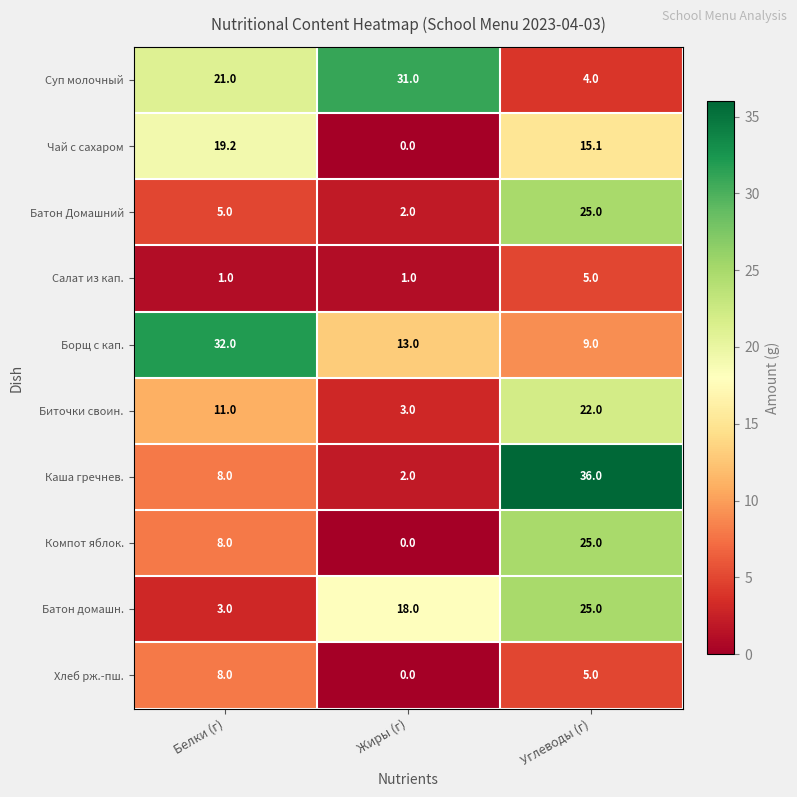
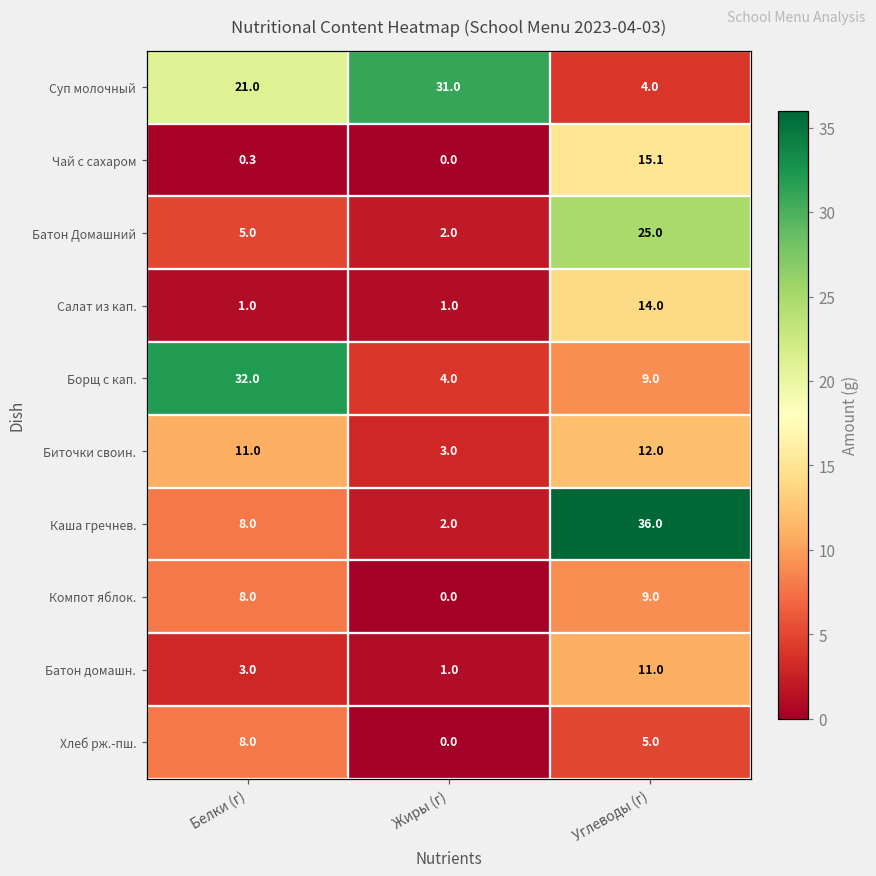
Чай с сахаром, Белки (г): 19.2 -> 0.3
Салат из кап., Углеводы (г): 5.0 -> 14.0
Борщ с кап., Жиры (г): 13.0 -> 4.0
Биточки своин., Углеводы (г): 22.0 -> 12.0
Компот яблок., Углеводы (г): 25.0 -> 9.0
Батон домашн., Жиры (г): 18.0 -> 1.0
Батон домашн., Углеводы (г): 25.0 -> 11.0
